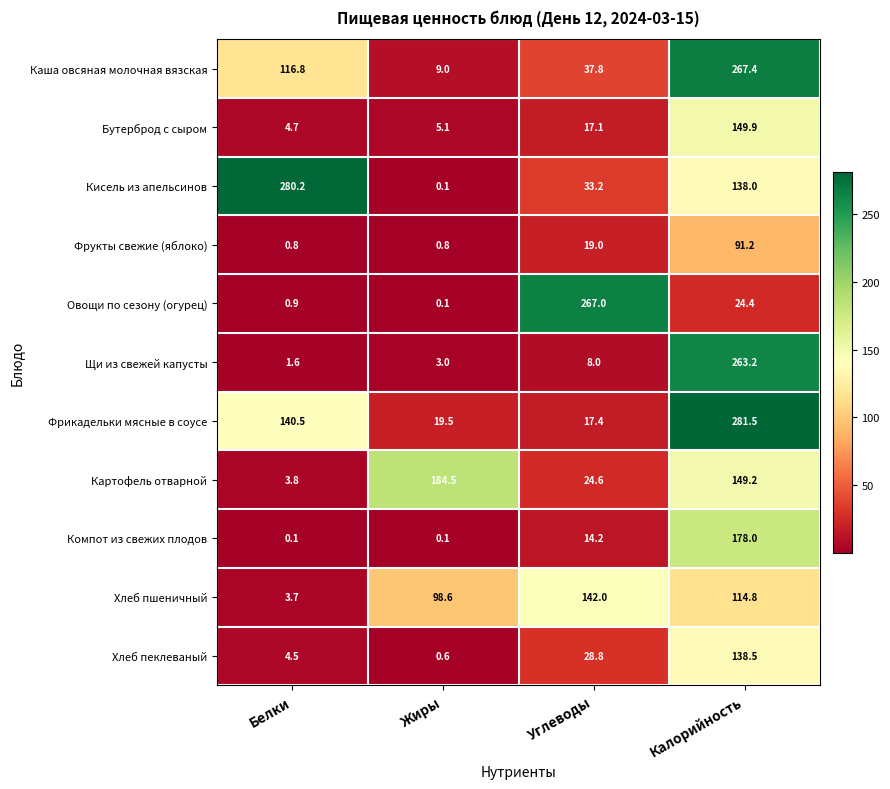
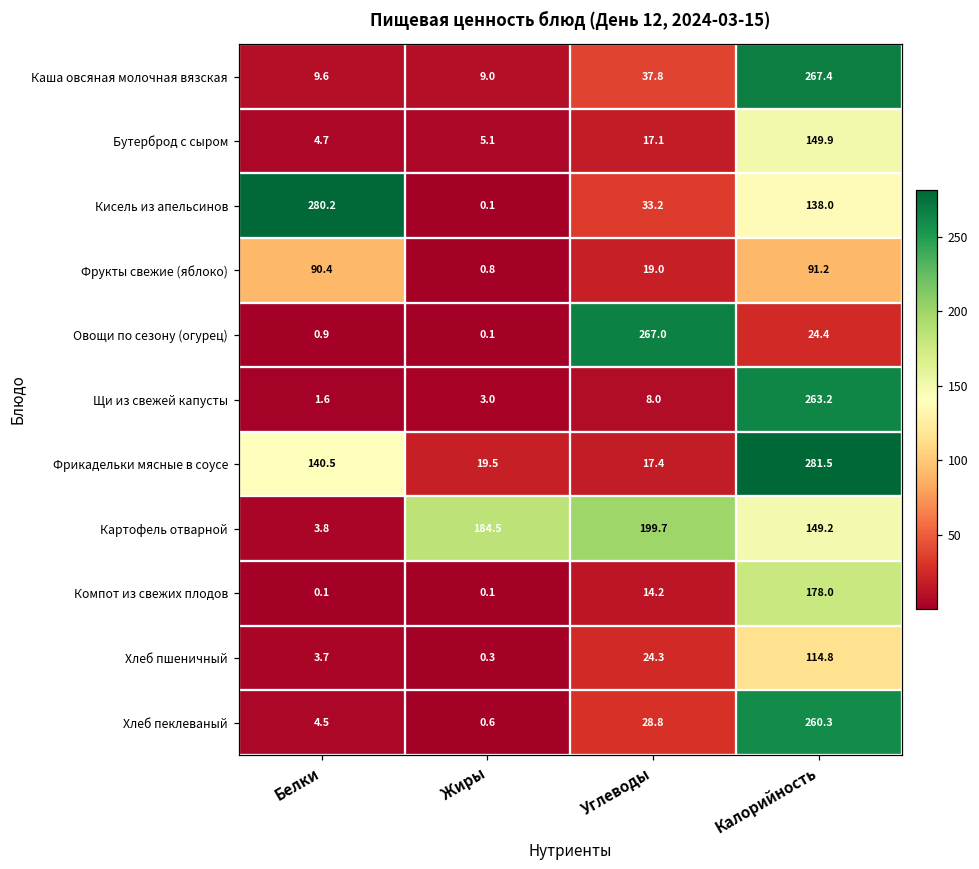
Каша овсяная молочная вязская, Белки: 116.8 -> 9.6
Фрукты свежие (яблоко), Белки: 0.8 -> 90.4
Картофель отварной, Углеводы: 24.6 -> 199.7
Хлеб пшеничный, Жиры: 98.6 -> 0.3
Хлеб пшеничный, Углеводы: 142.0 -> 24.3
Хлеб пеклеваный, Калорийность: 138.5 -> 260.3
